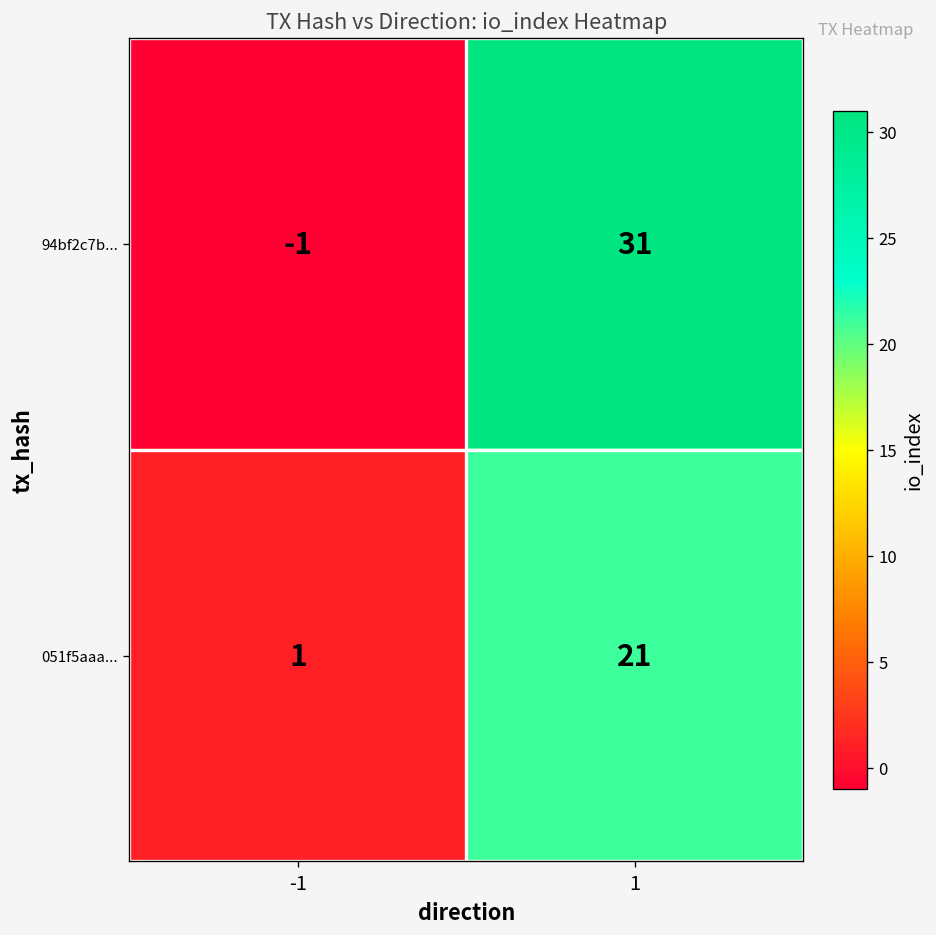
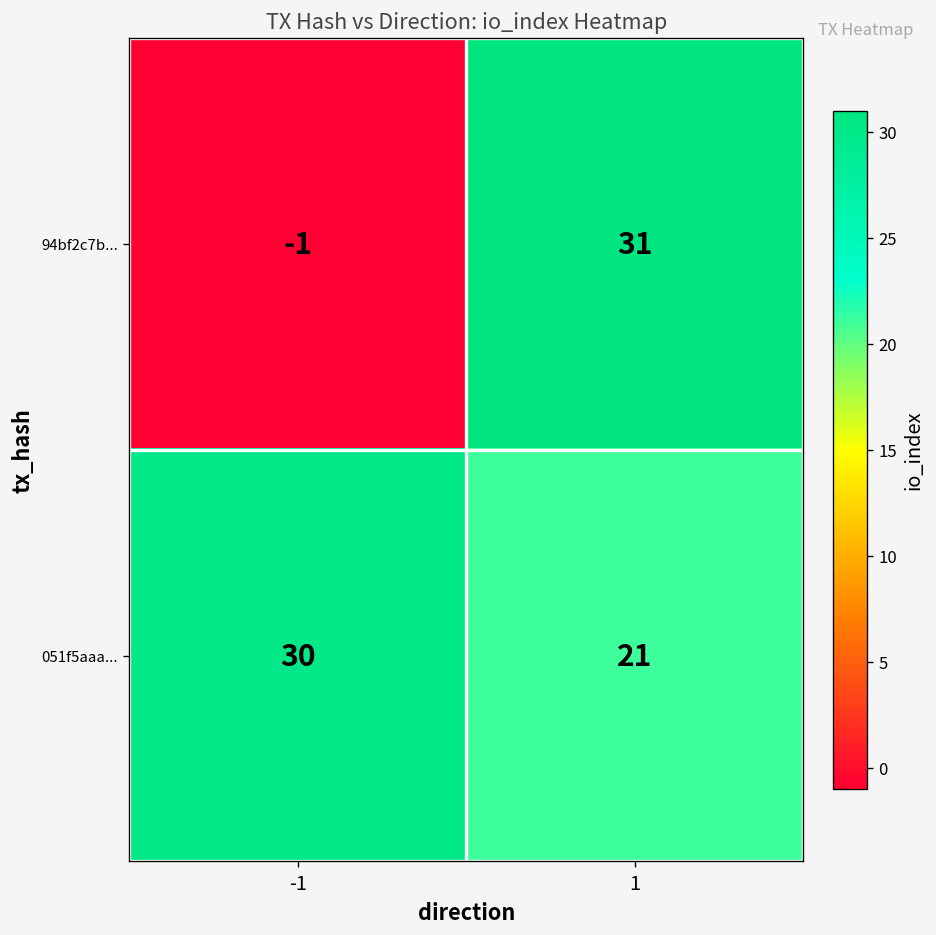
051f5aaa..., -1: 1 -> 30
